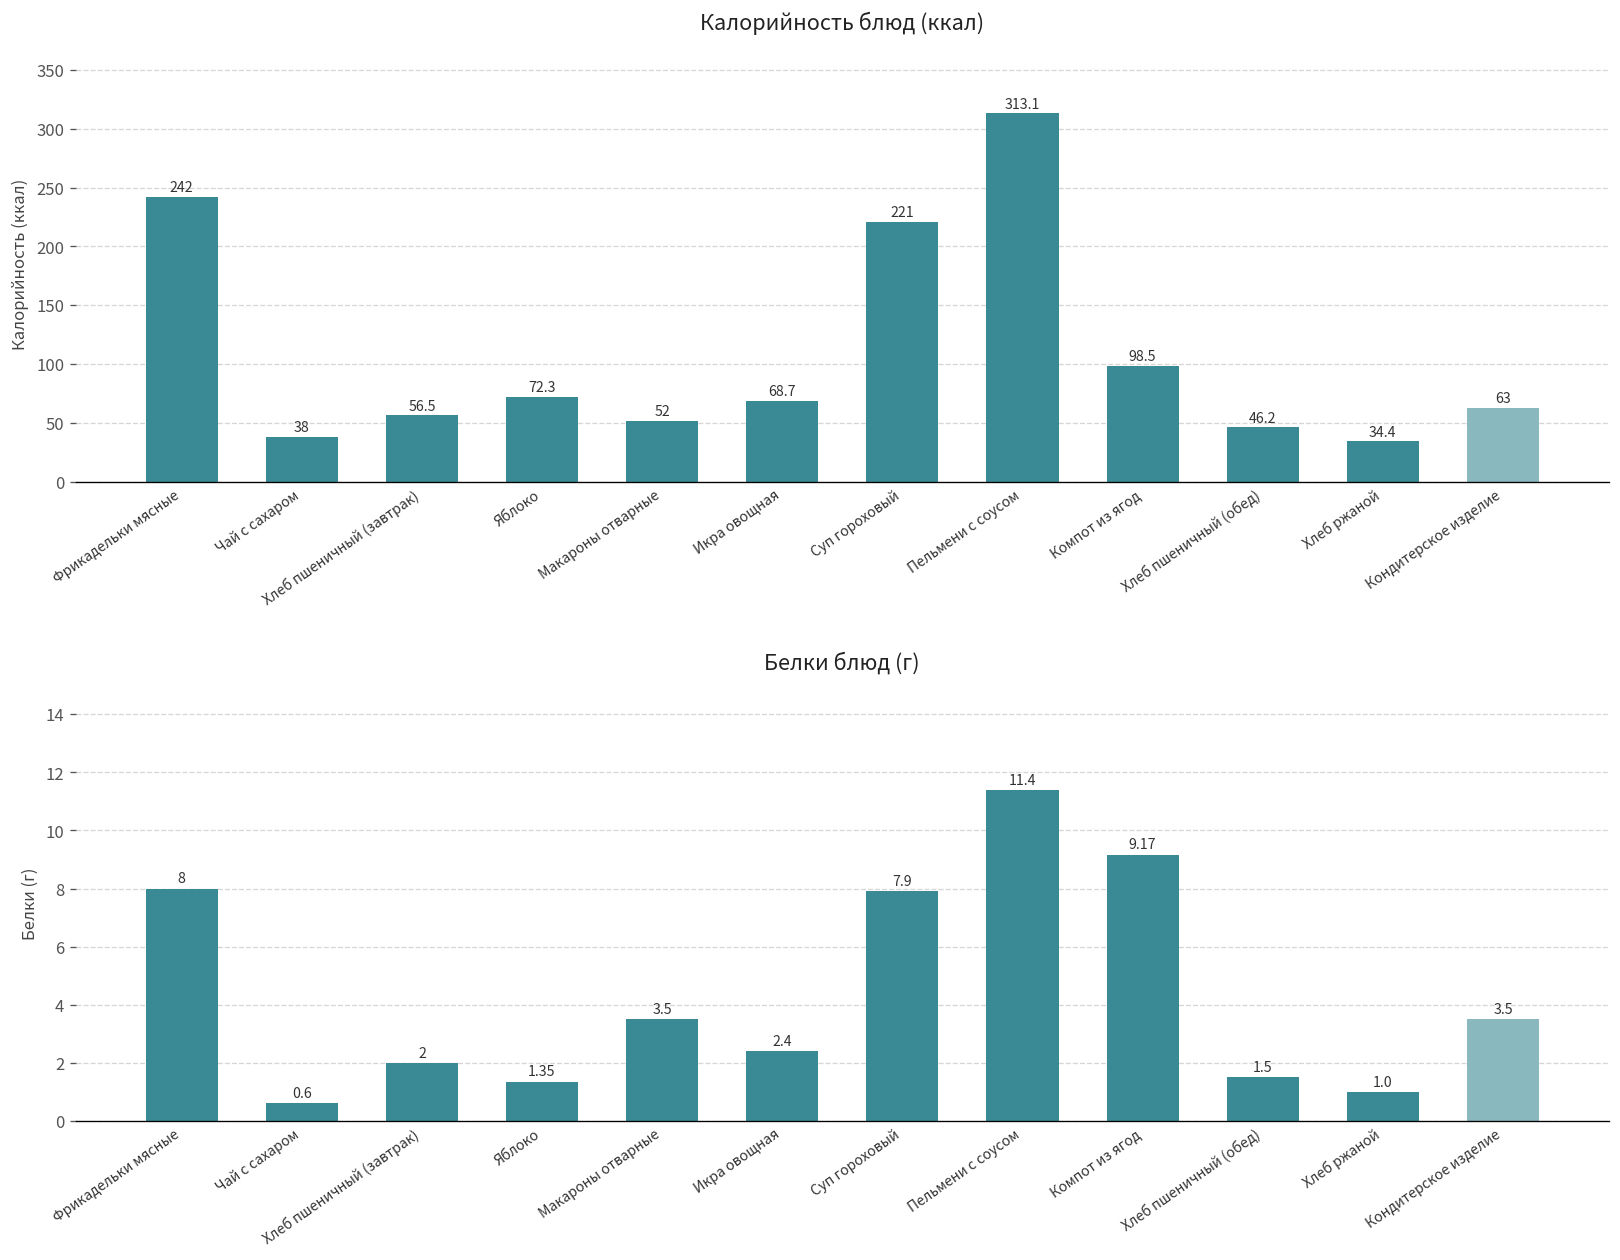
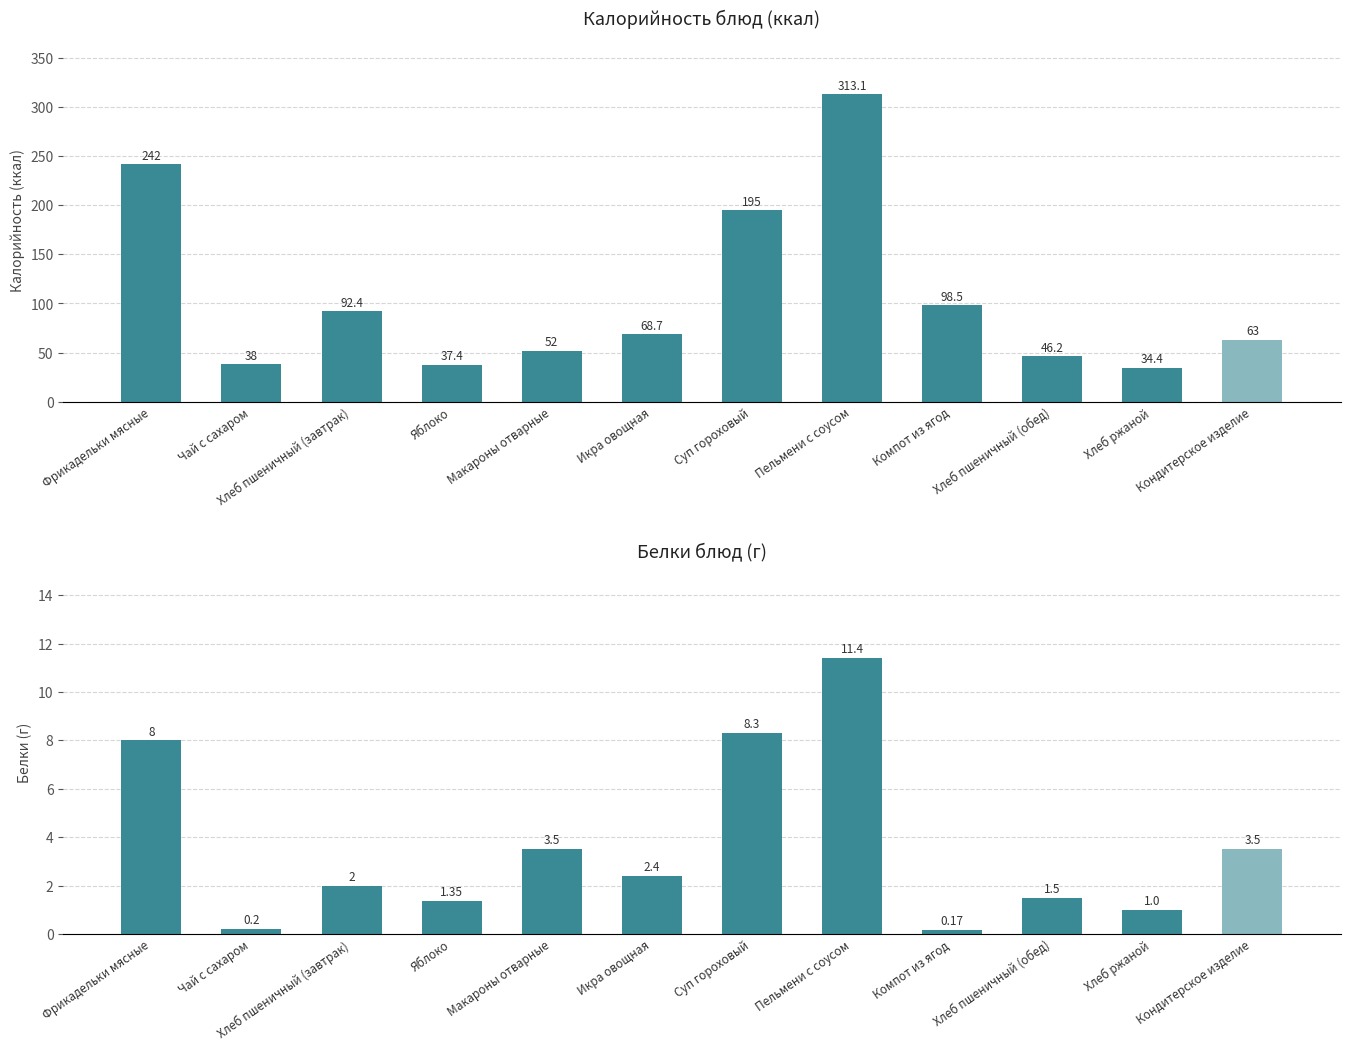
Калорийность блюд (ккал), Хлеб пшеничный (завтрак): 56.5 -> 92.4
Калорийность блюд (ккал), Яблоко: 72.3 -> 37.4
Калорийность блюд (ккал), Суп гороховый: 221 -> 195
Белки блюд (г), Чай с сахаром: 0.6 -> 0.2
Белки блюд (г), Суп гороховый: 7.9 -> 8.3
Белки блюд (г), Компот из ягод: 9.17 -> 0.17
